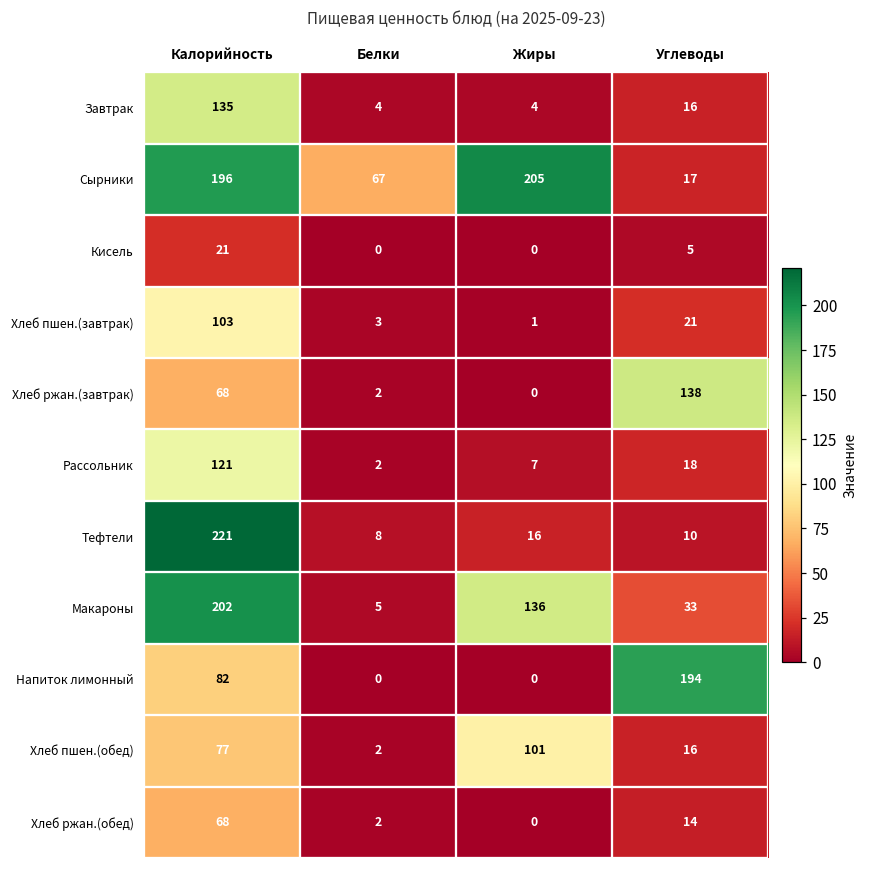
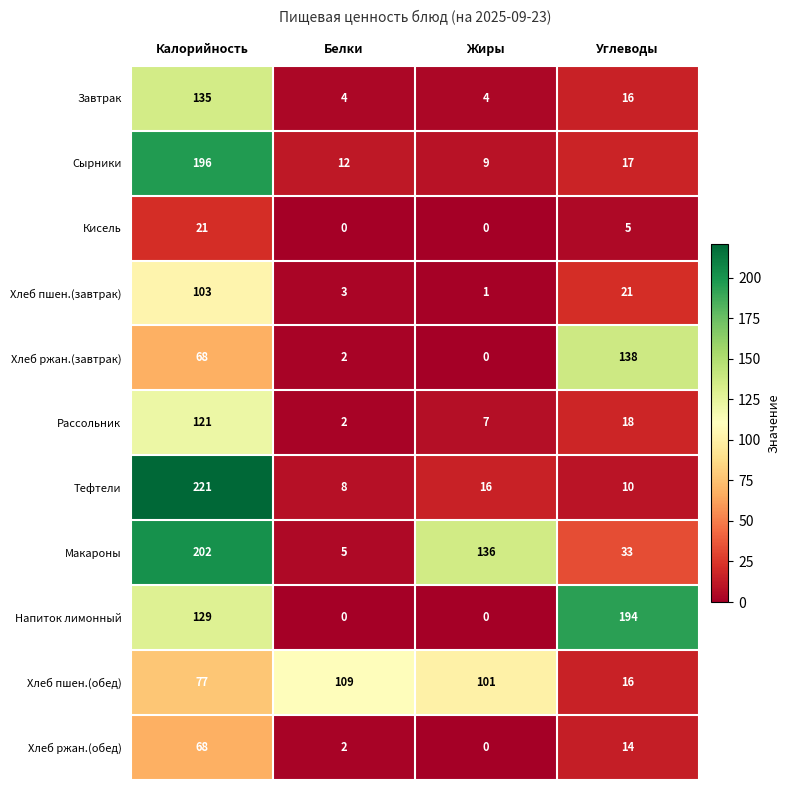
Сырники, Белки: 67 -> 12
Сырники, Жиры: 205 -> 9
Напиток лимонный, Калорийность: 82 -> 129
Хлеб пшен.(обед), Белки: 2 -> 109
